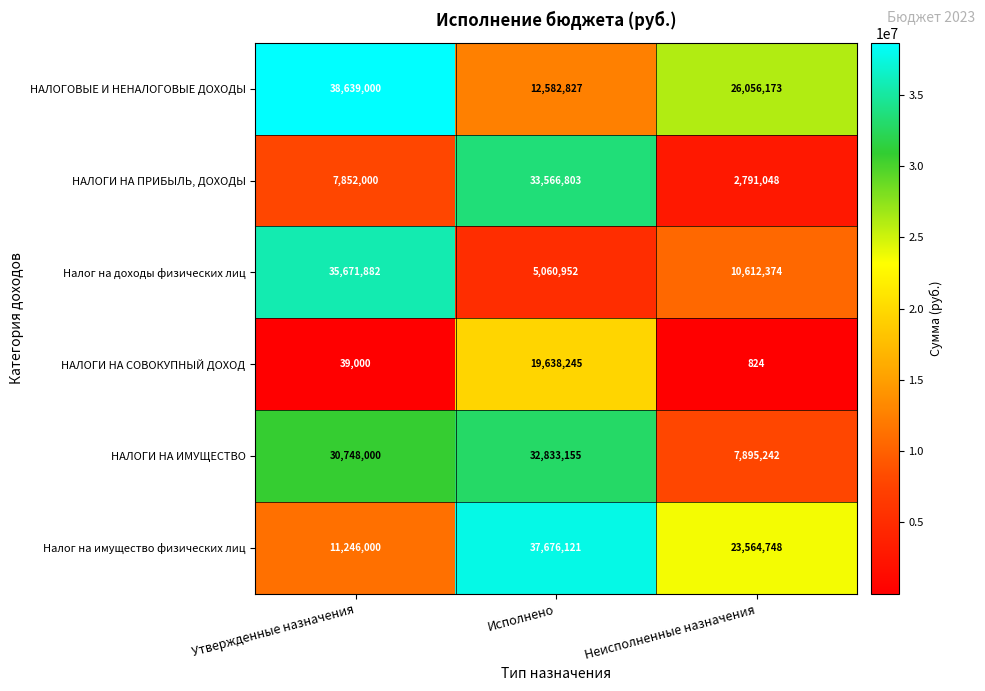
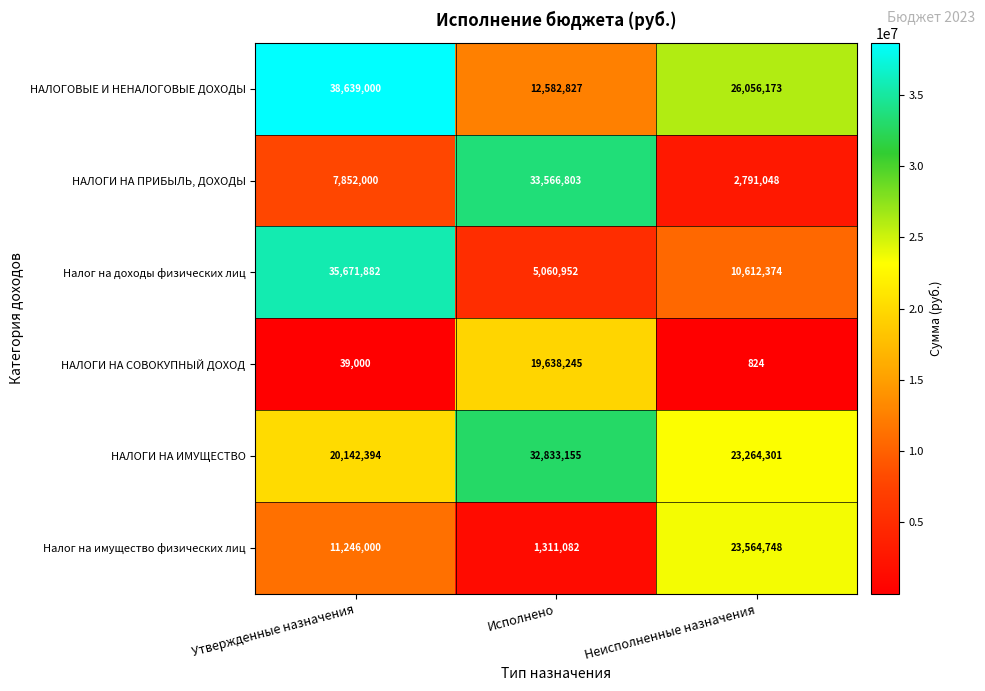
НАЛОГИ НА ИМУЩЕСТВО, Утвержденные назначения: 30,748,000 -> 20,142,394
НАЛОГИ НА ИМУЩЕСТВО, Неисполненные назначения: 7,895,242 -> 23,264,301
Налог на имущество физических лиц, Исполнено: 37,676,121 -> 1,311,082
